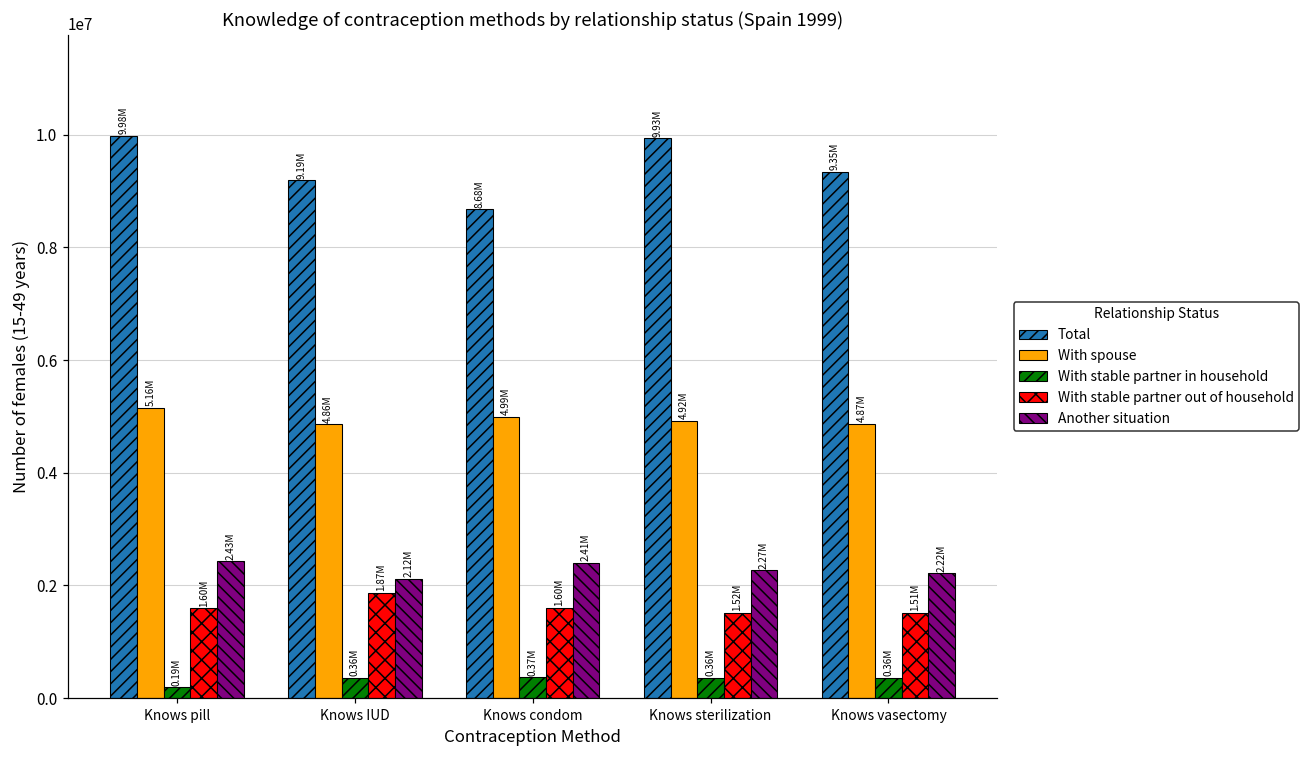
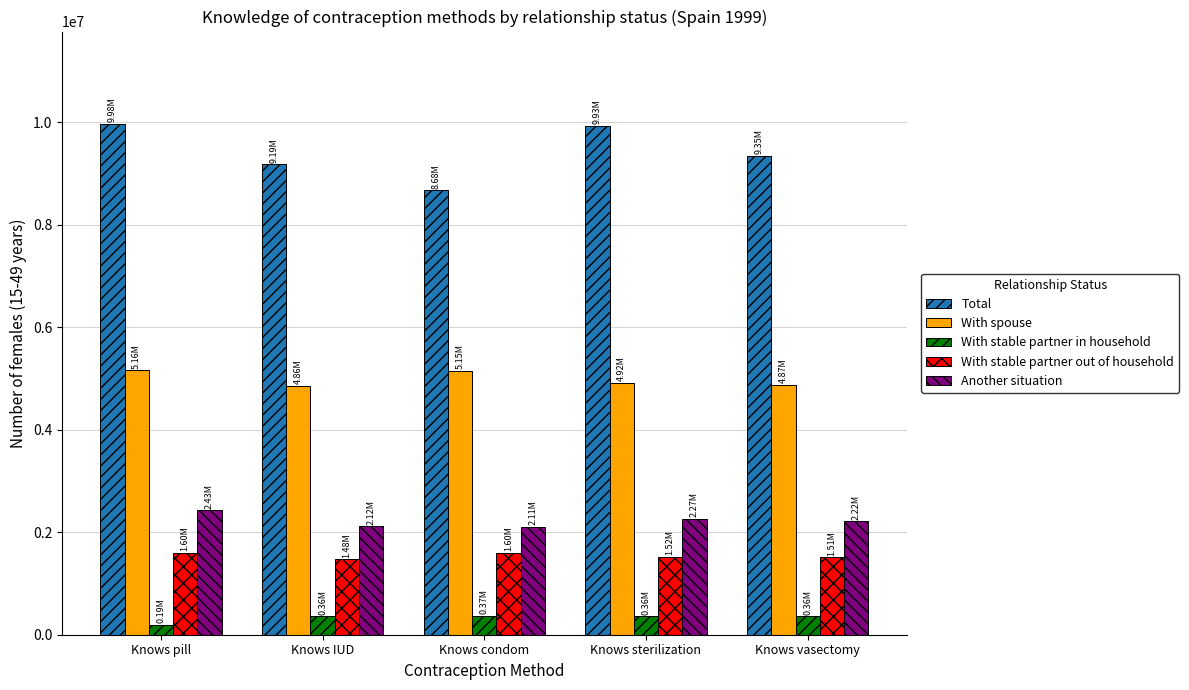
With stable partner out of household, Knows IUD: 1.87M -> 1.48M
With spouse, Knows condom: 4.99M -> 5.15M
Another situation, Knows condom: 2.41M -> 2.11M
